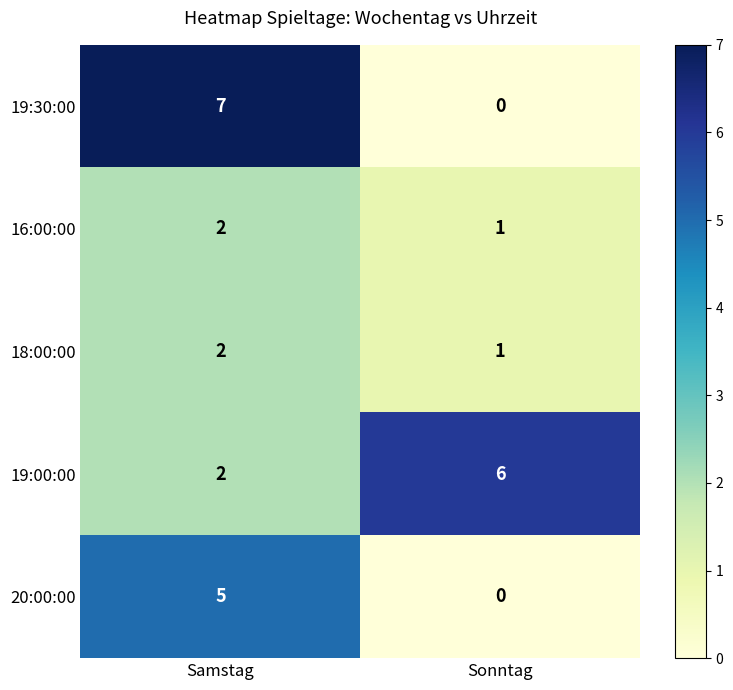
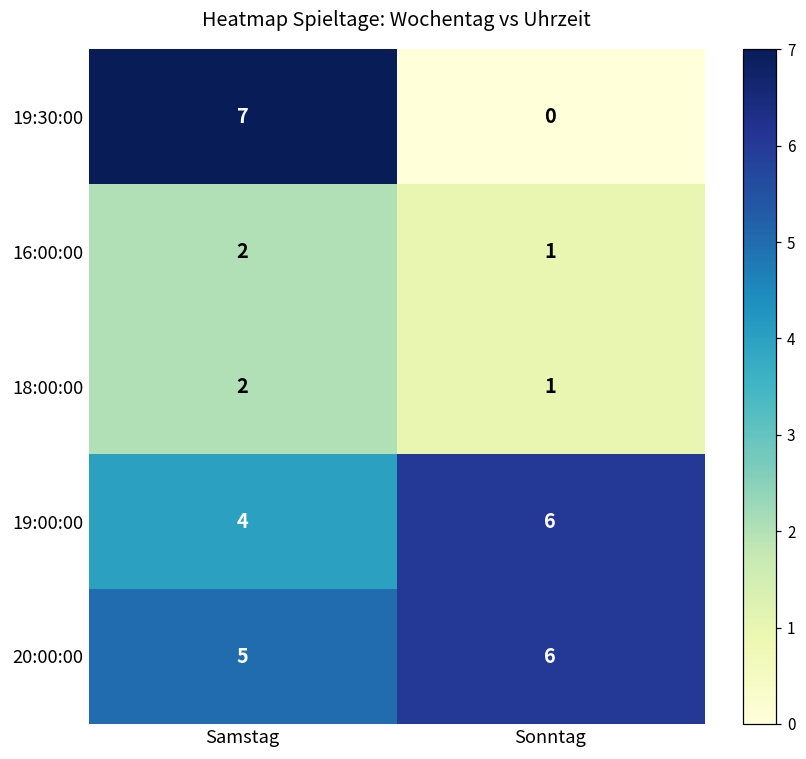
19:00:00, Samstag: 2 -> 4
20:00:00, Sonntag: 0 -> 6
